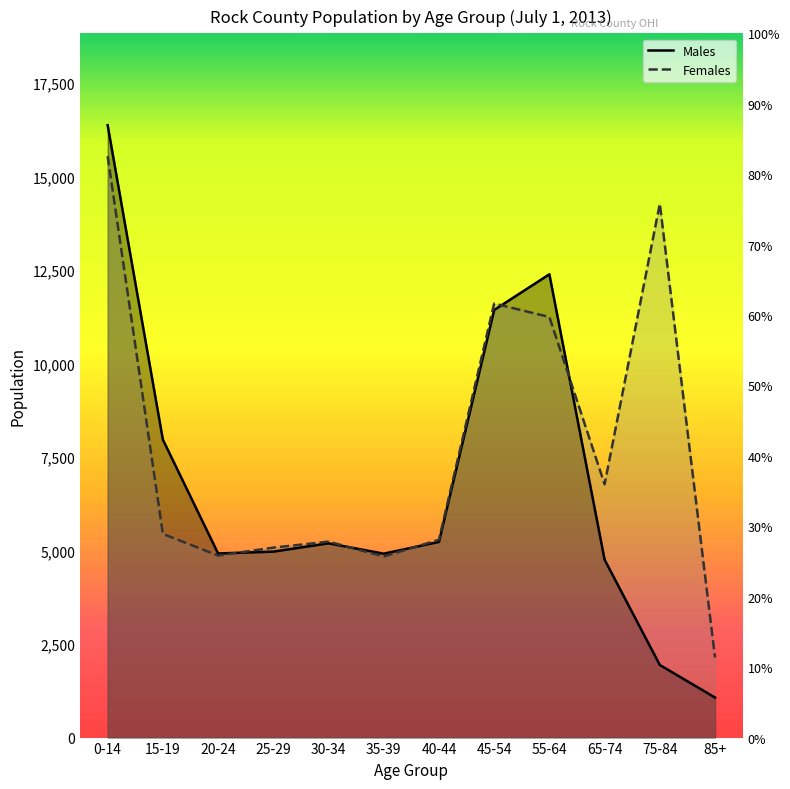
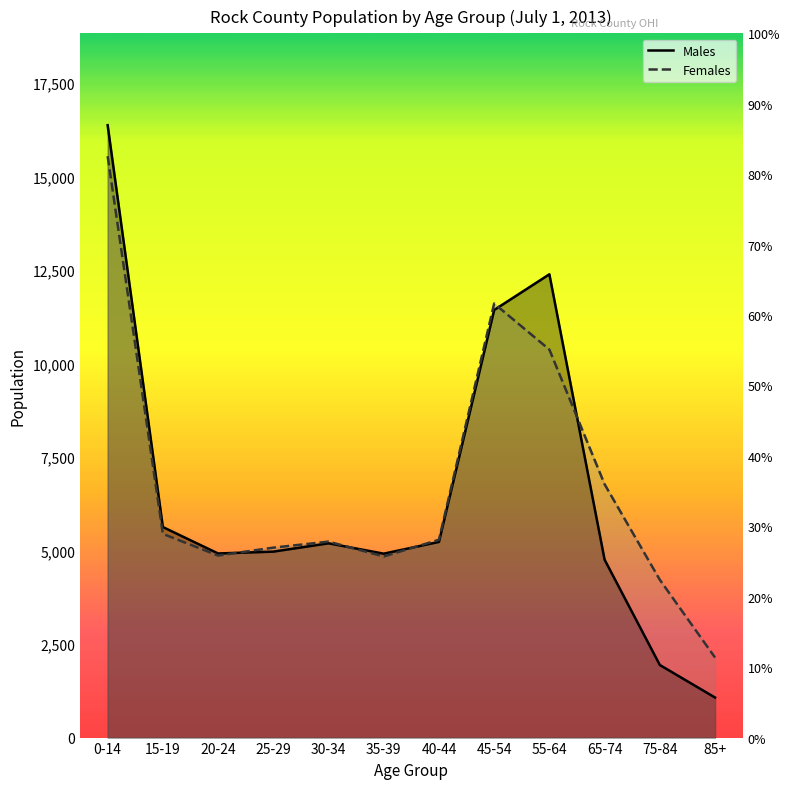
Males, 15-19: 8,000 -> 5,600
Females, 55-64: 11,200 -> 10,400
Females, 75-84: 14,300 -> 4,200
